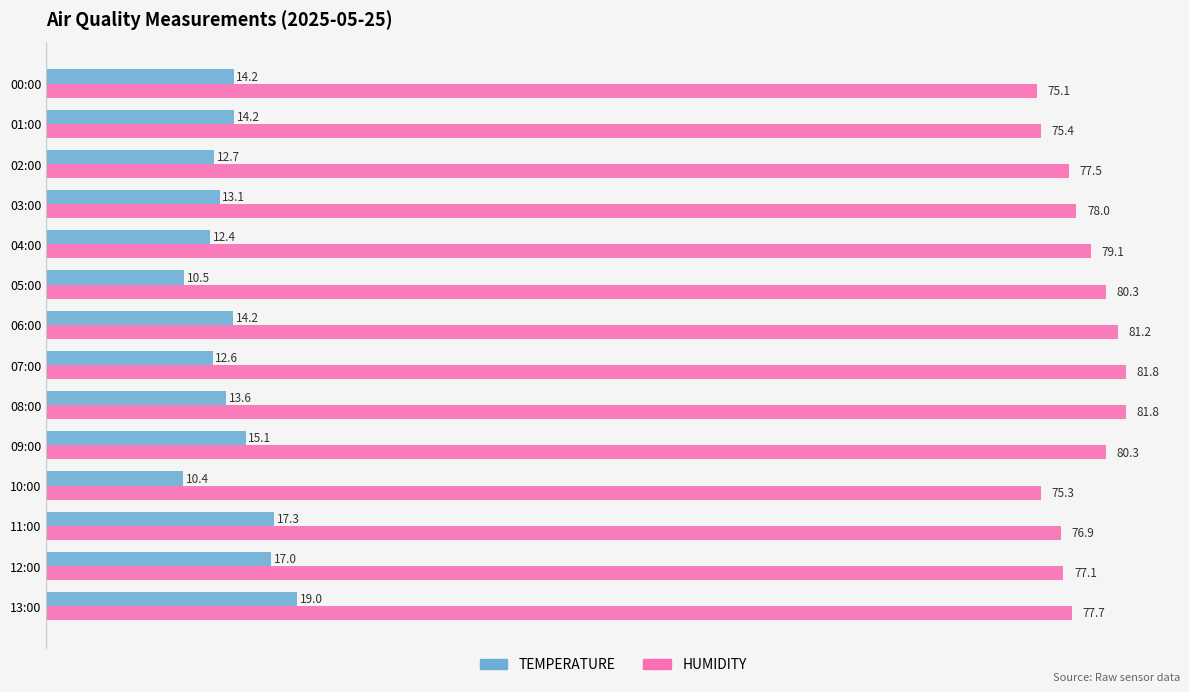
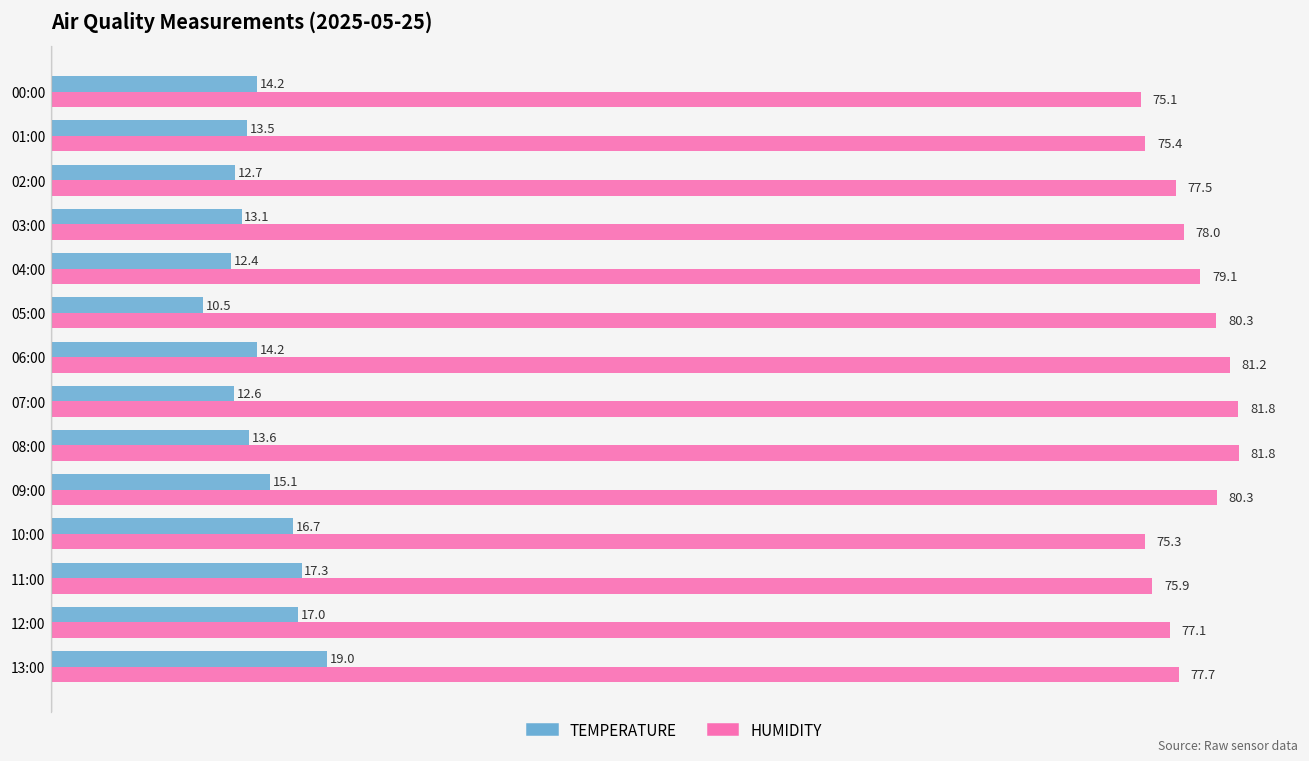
TEMPERATURE, 01:00: 14.2 -> 13.5
TEMPERATURE, 10:00: 10.4 -> 16.7
HUMIDITY, 11:00: 76.9 -> 75.9
